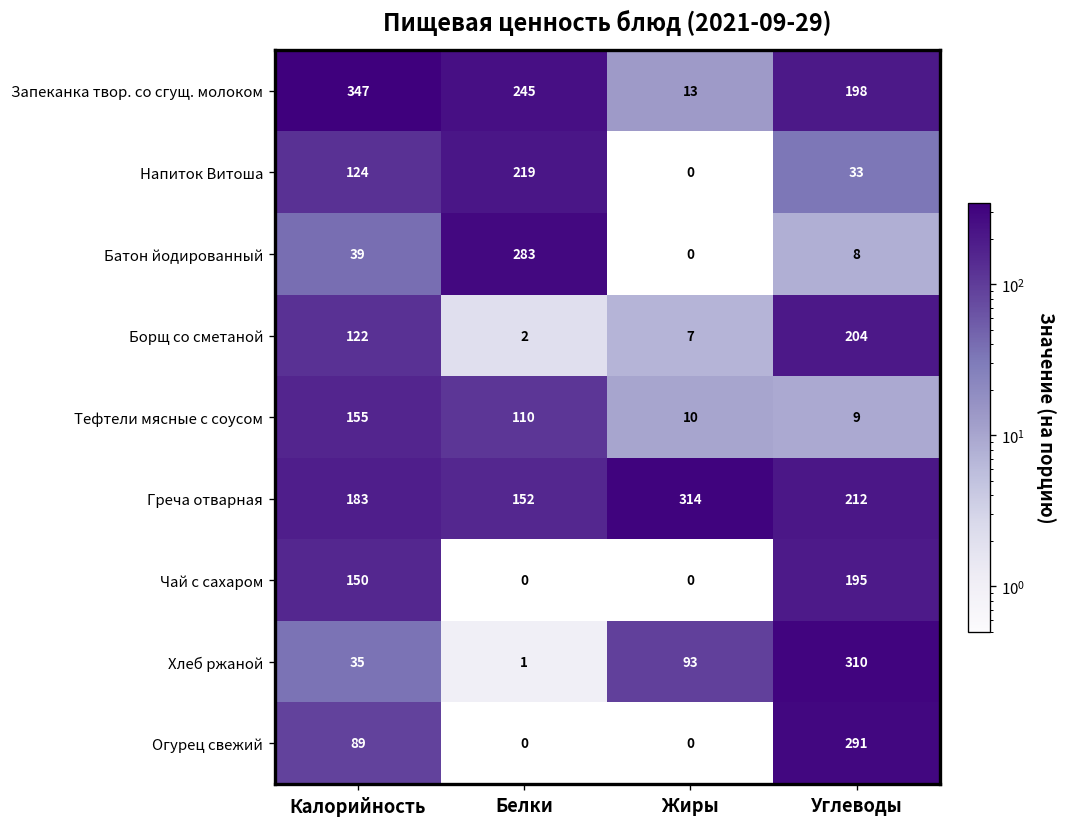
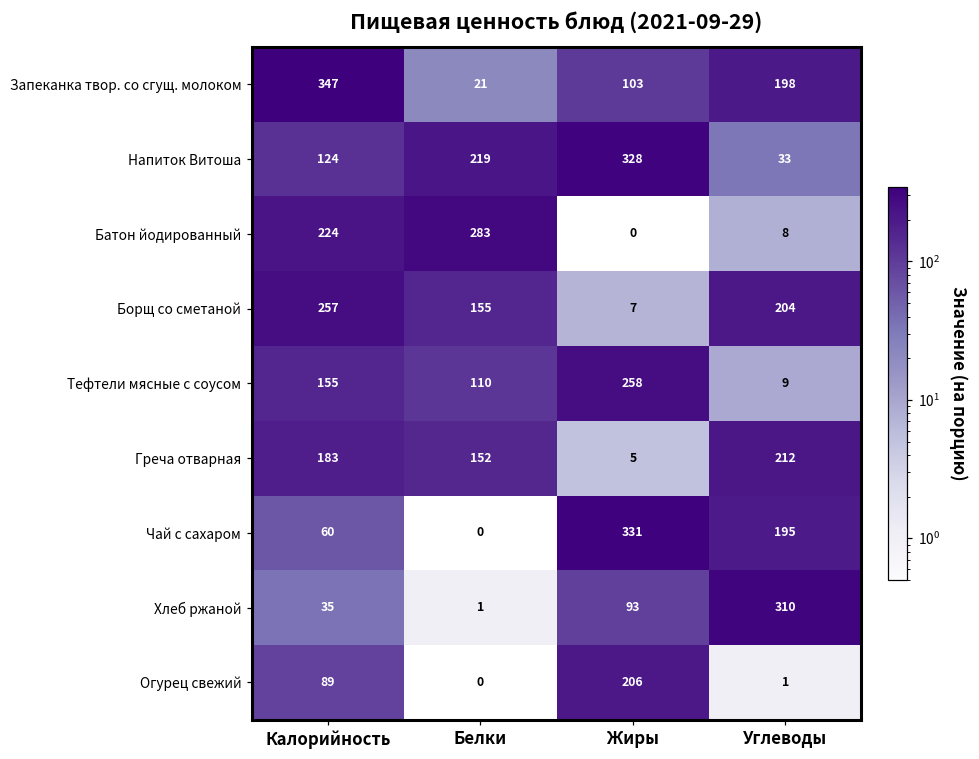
Запеканка твор. со сгущ. молоком, Белки: 245 -> 21
Запеканка твор. со сгущ. молоком, Жиры: 13 -> 103
Напиток Витоша, Жиры: 0 -> 328
Батон йодированный, Калорийность: 39 -> 224
Борщ со сметаной, Калорийность: 122 -> 257
Борщ со сметаной, Белки: 2 -> 155
Тефтели мясные с соусом, Жиры: 10 -> 258
Греча отварная, Жиры: 314 -> 5
Чай с сахаром, Калорийность: 150 -> 60
Чай с сахаром, Жиры: 0 -> 331
Огурец свежий, Жиры: 0 -> 206
Огурец свежий, Углеводы: 291 -> 1
